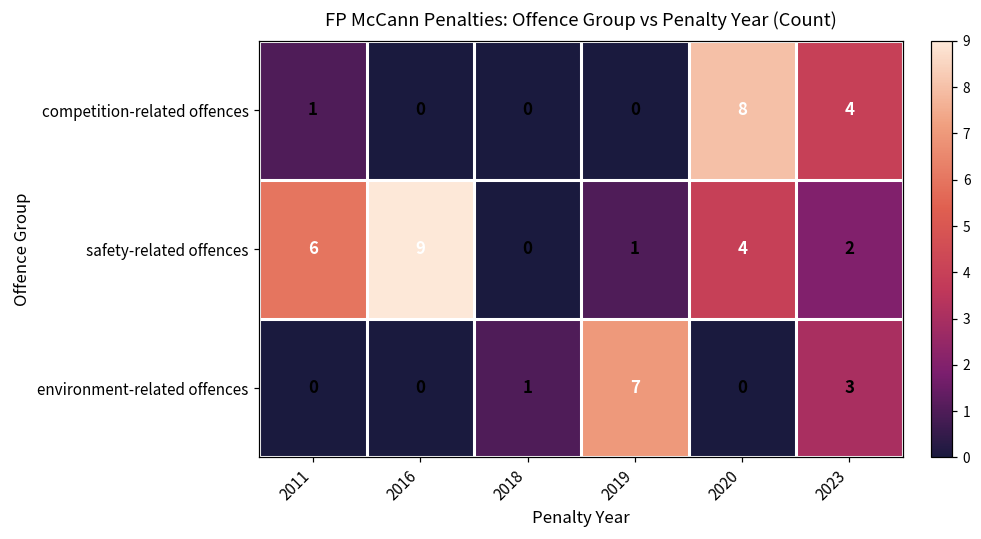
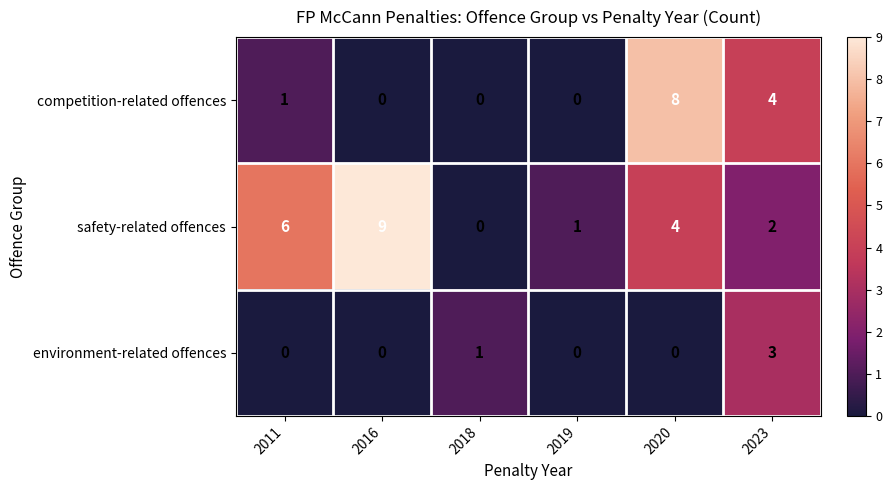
environment-related offences, 2019: 7 -> 0
